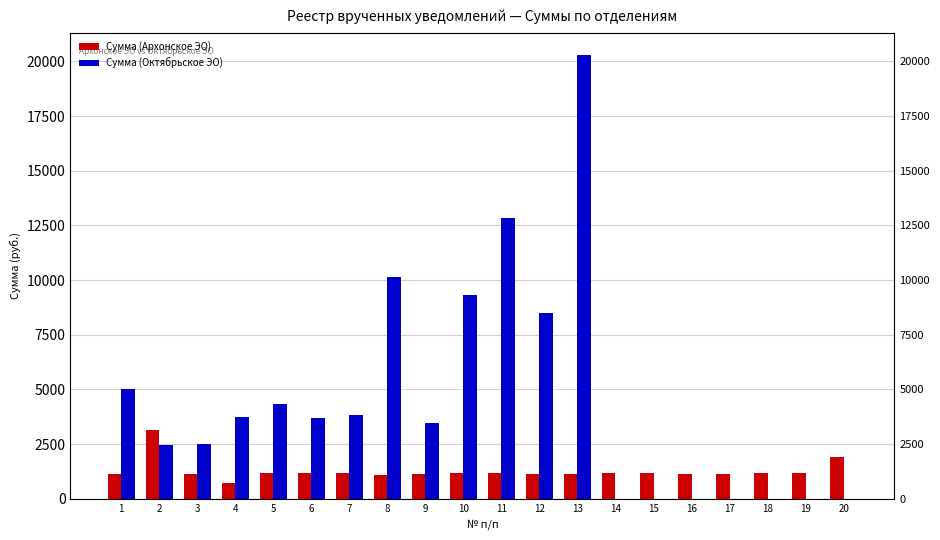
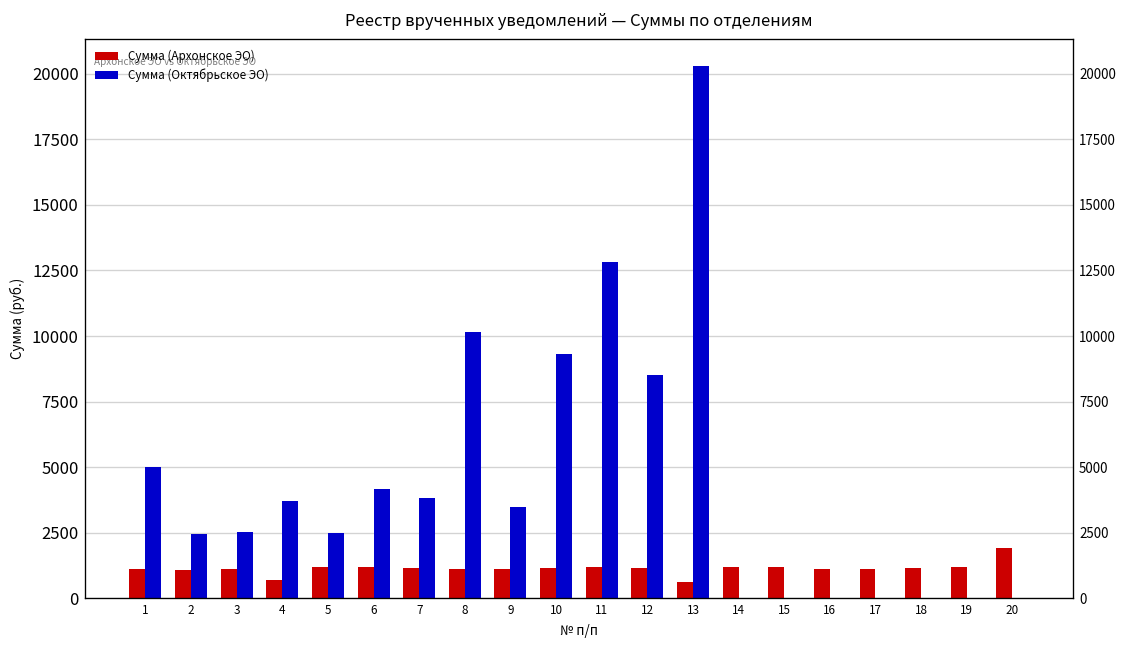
Сумма (Архонское ЭО), 2: 3100 -> 1100
Сумма (Октябрьское ЭО), 5: 4300 -> 2500
Сумма (Октябрьское ЭО), 6: 3700 -> 4200
Сумма (Архонское ЭО), 13: 1100 -> 600
